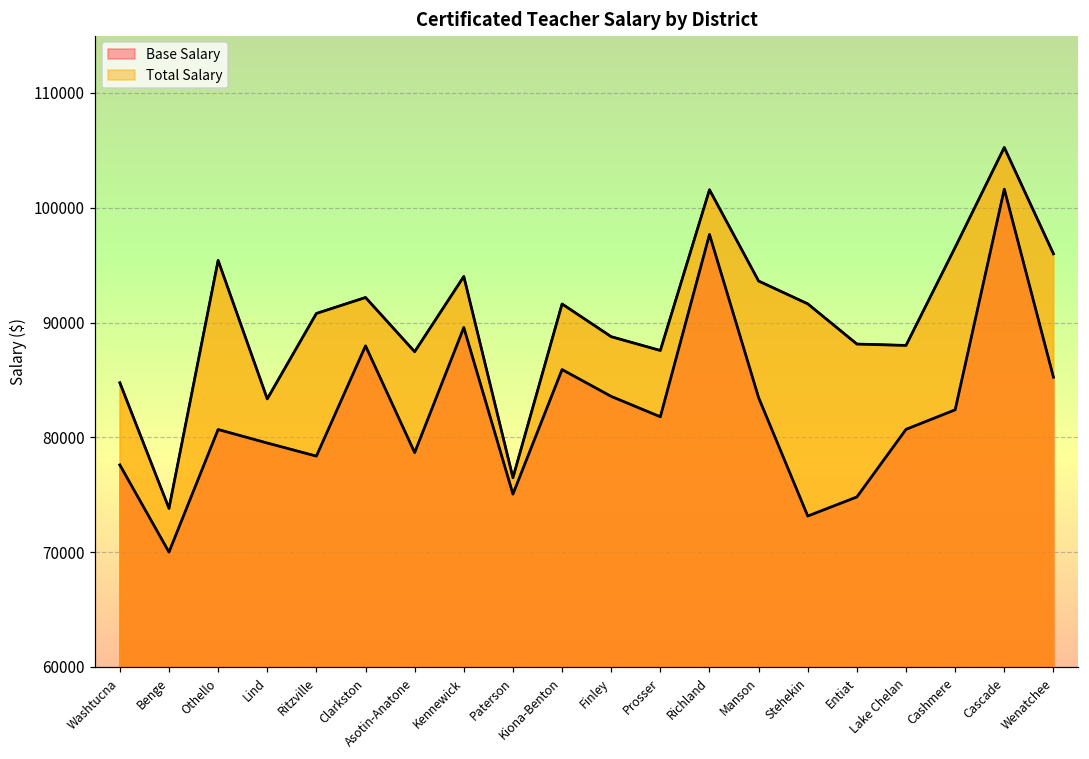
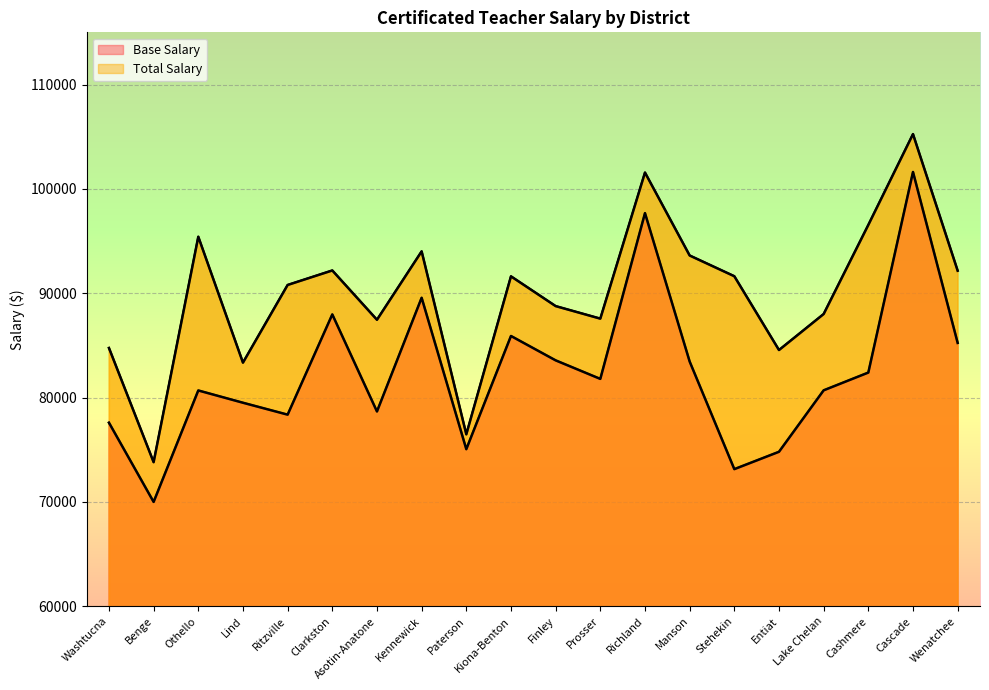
Total Salary, Entiat: 88100 -> 84600
Total Salary, Wenatchee: 96000 -> 92200
